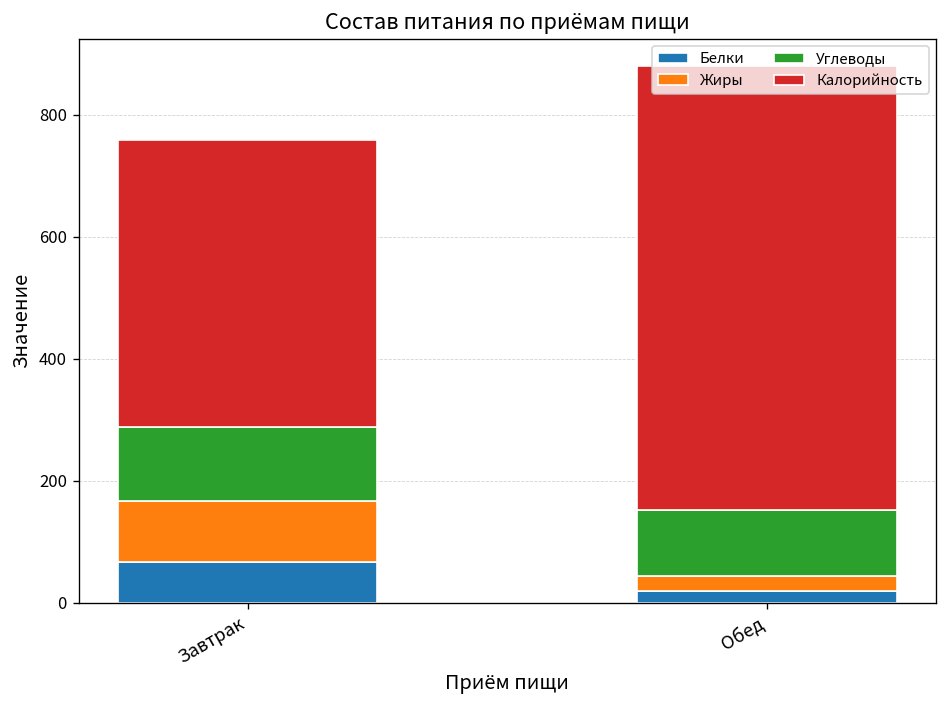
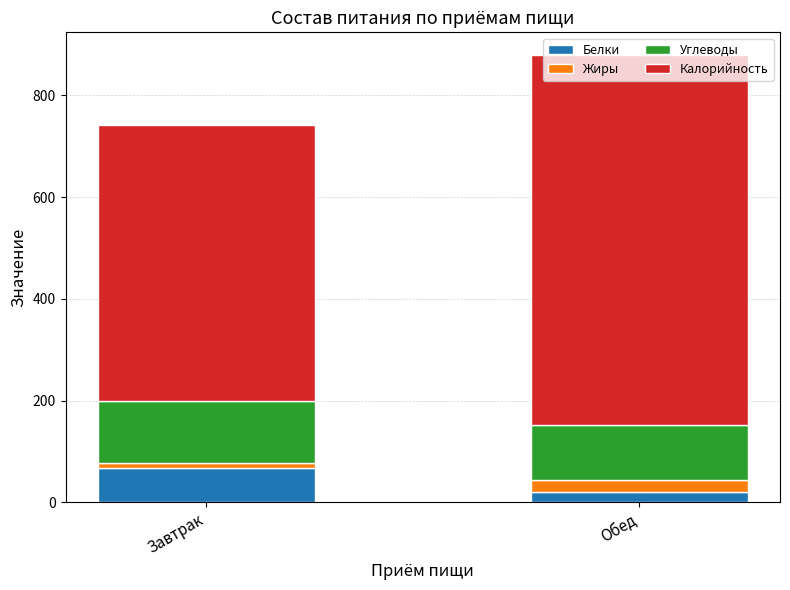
Жиры, Завтрак: 100 -> 10
Калорийность, Завтрак: 470 -> 540
